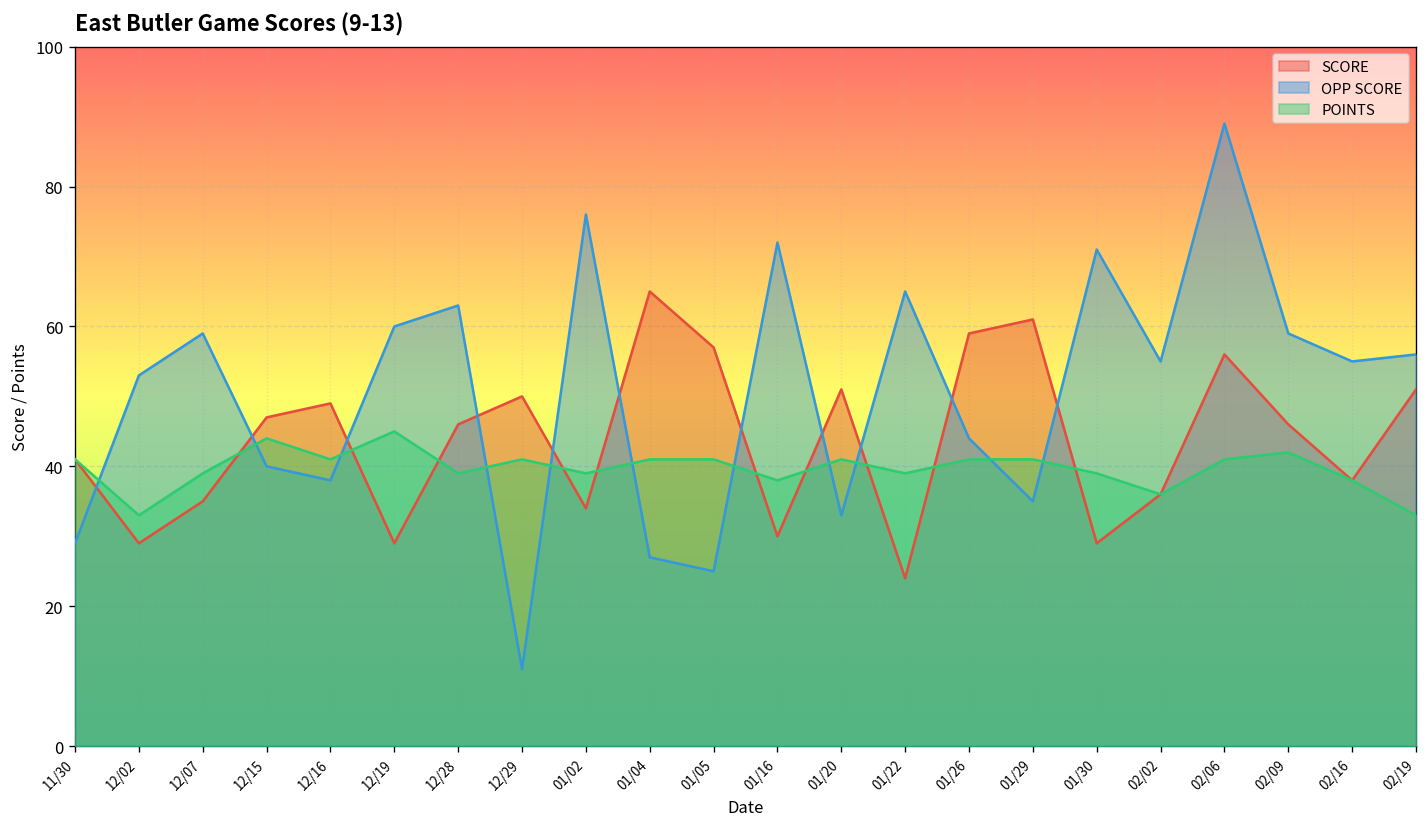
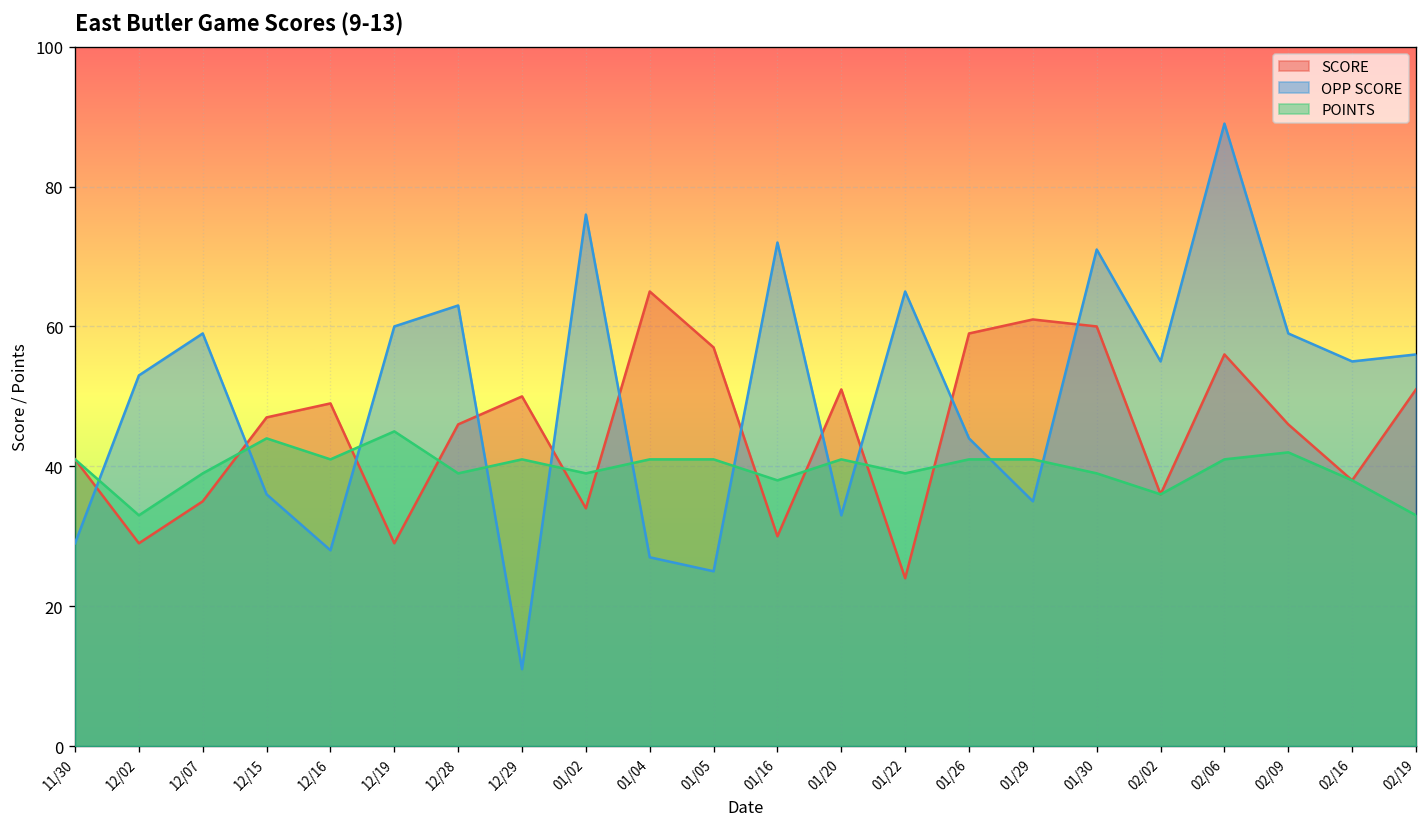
OPP SCORE, 12/15: 40 -> 36
OPP SCORE, 12/16: 38 -> 28
SCORE, 01/30: 29 -> 60
